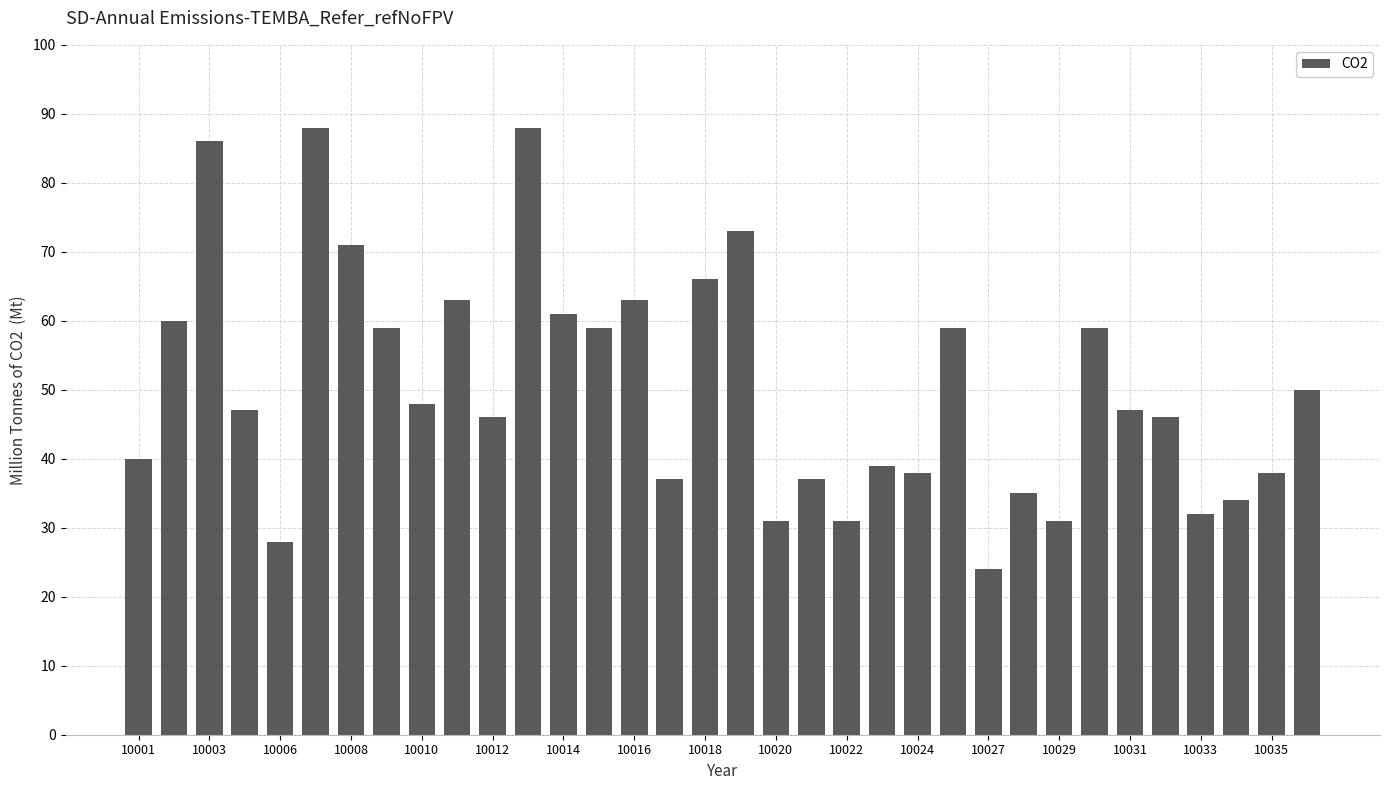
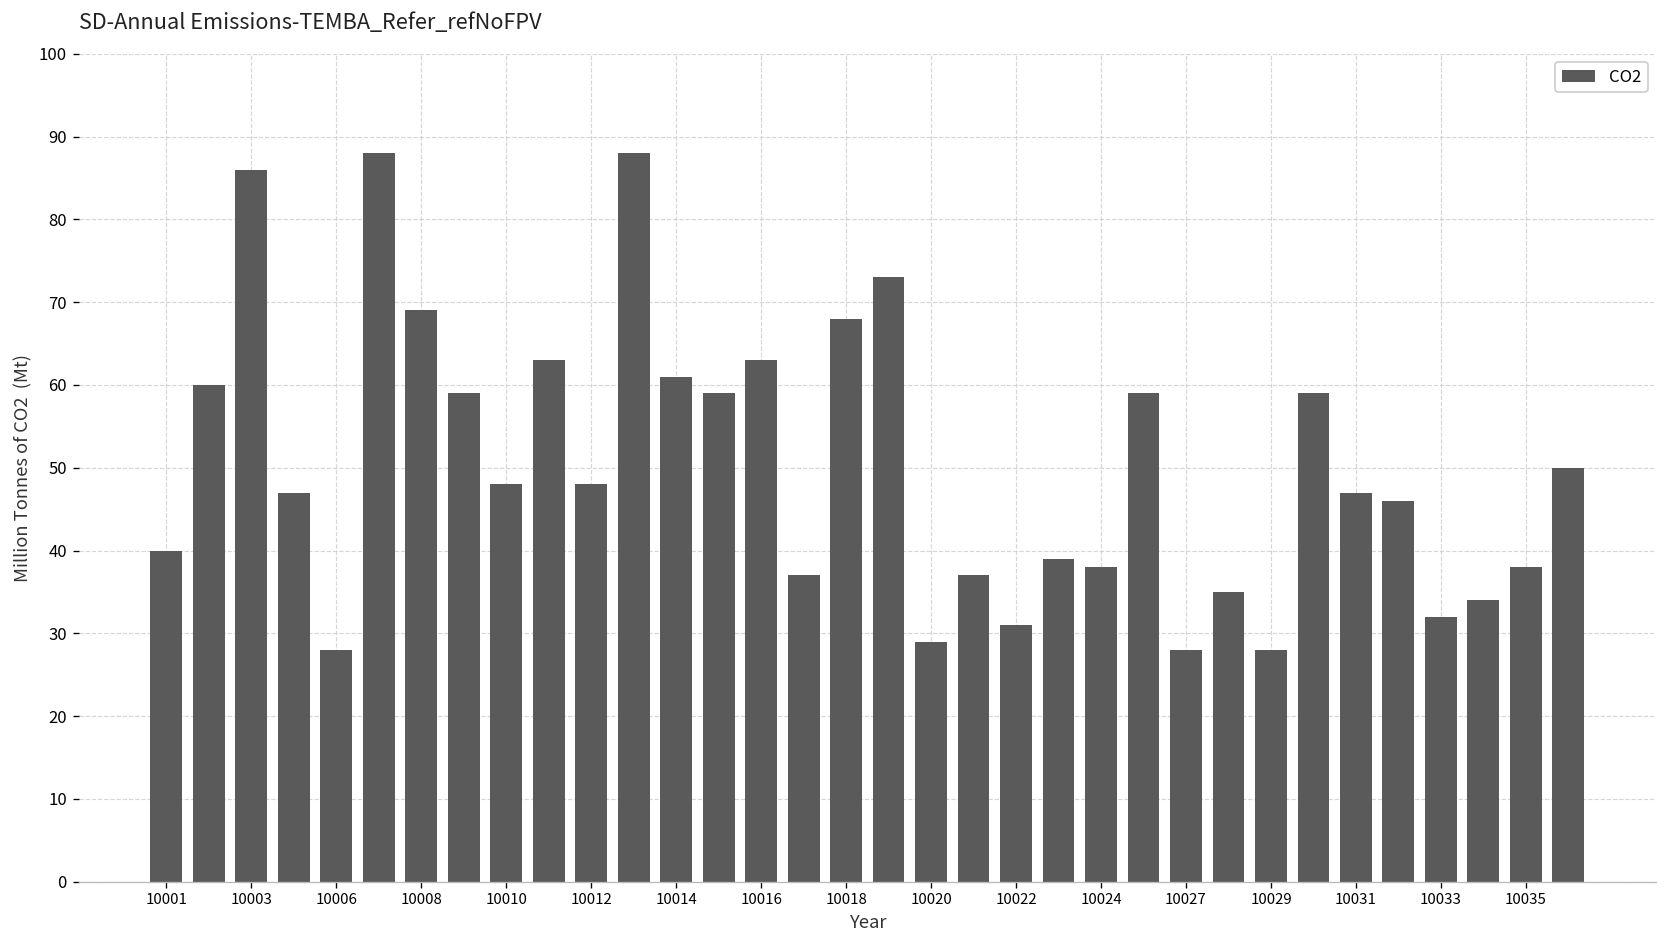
10008: 71 -> 69
10012: 46 -> 48
10018: 66 -> 68
10020: 31 -> 29
10027: 24 -> 28
10029: 31 -> 28
